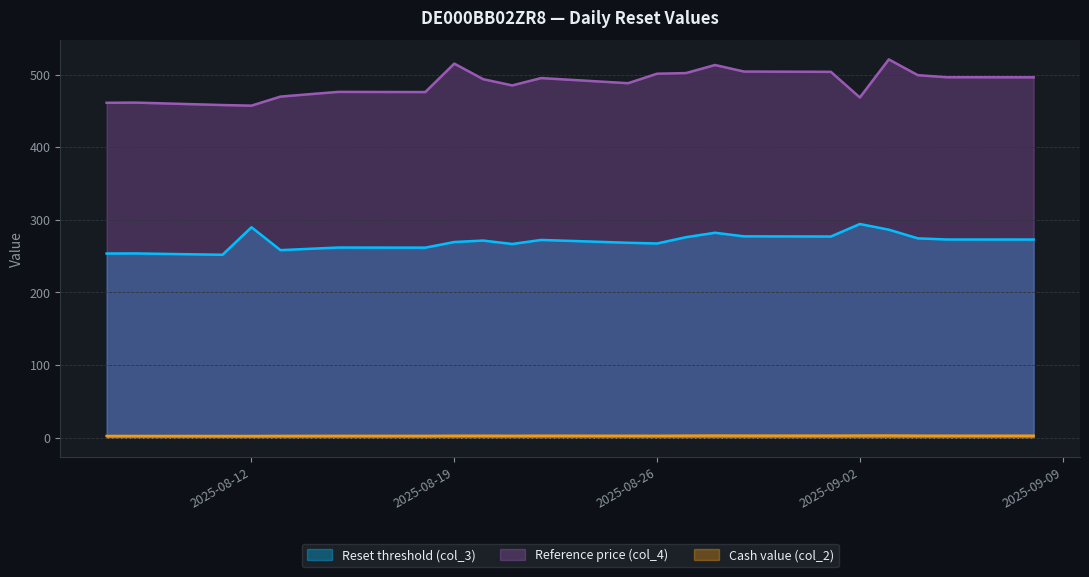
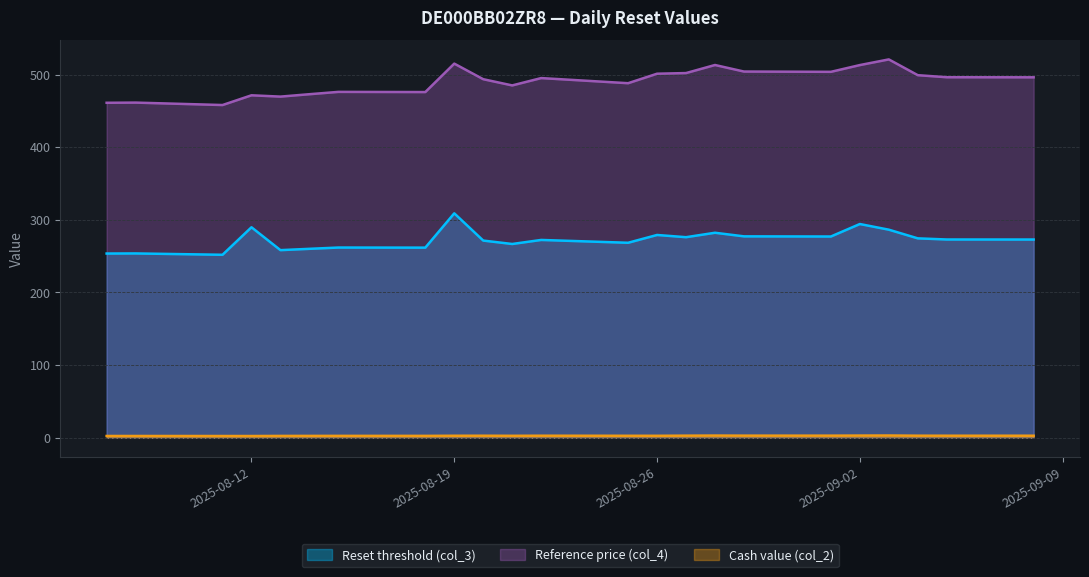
Reference price (col_4), 2025-08-12: 460 -> 470
Reset threshold (col_3), 2025-08-19: 270 -> 310
Reset threshold (col_3), 2025-08-26: 270 -> 280
Reference price (col_4), 2025-09-02: 470 -> 510
